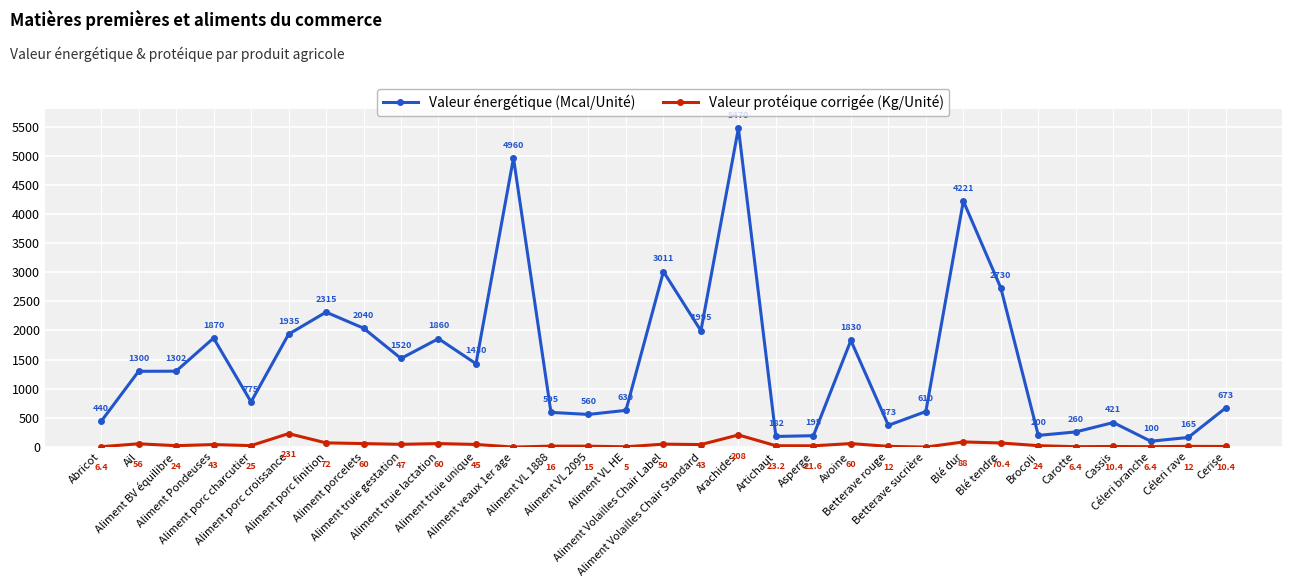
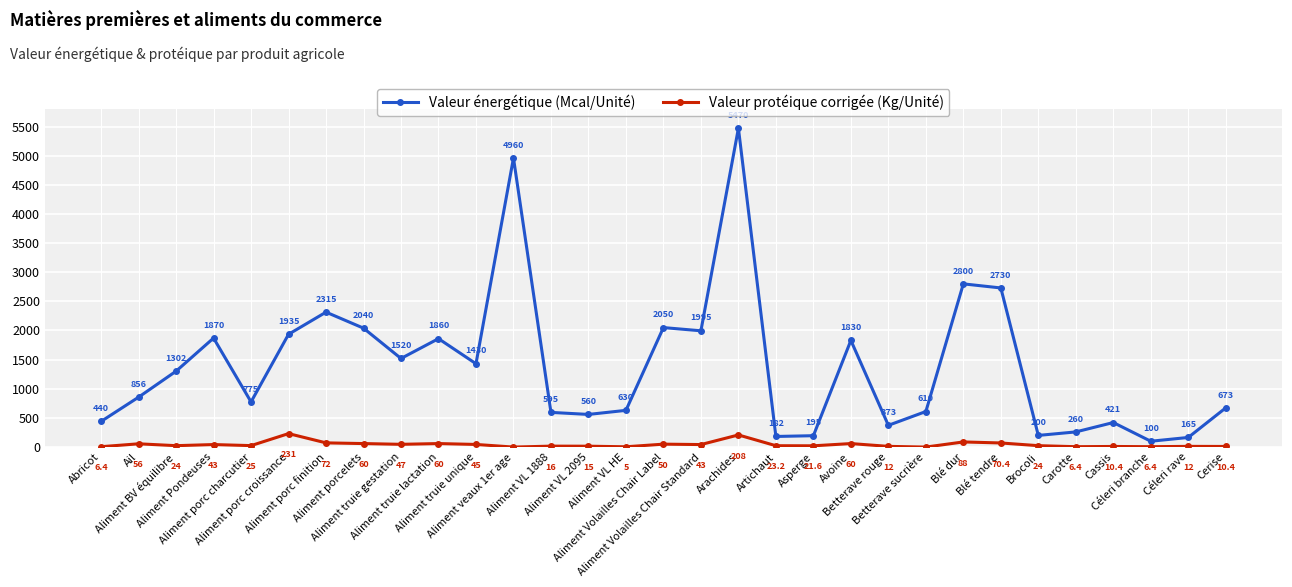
Valeur énergétique (Mcal/Unité), Ail: 1300 -> 856
Valeur énergétique (Mcal/Unité), Aliment Volailles Chair Label: 3011 -> 2050
Valeur énergétique (Mcal/Unité), Blé dur: 4221 -> 2800
